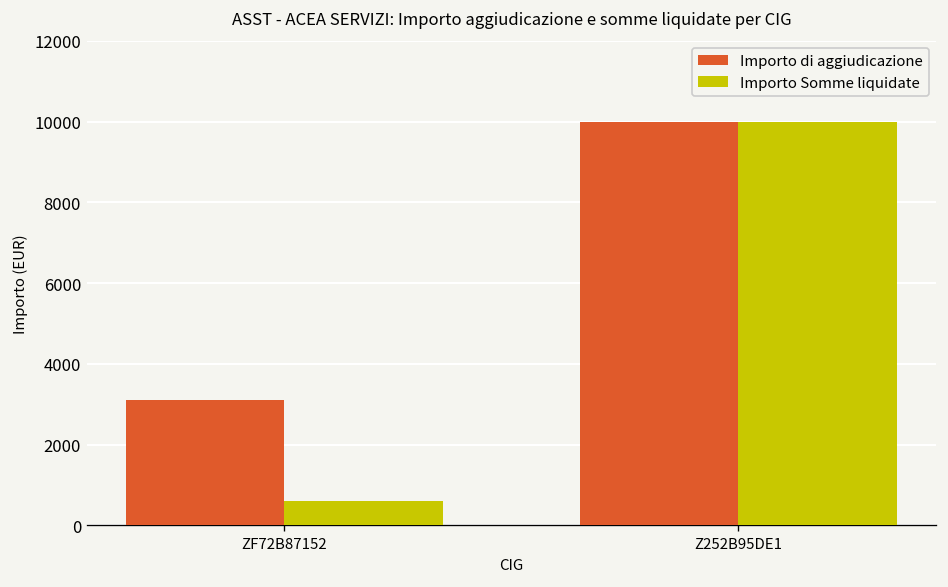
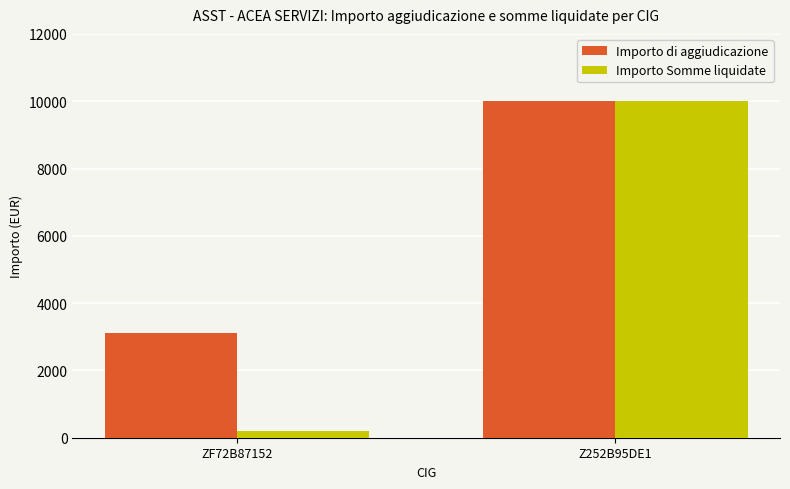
Importo Somme liquidate, ZF72B87152: 600 -> 200
